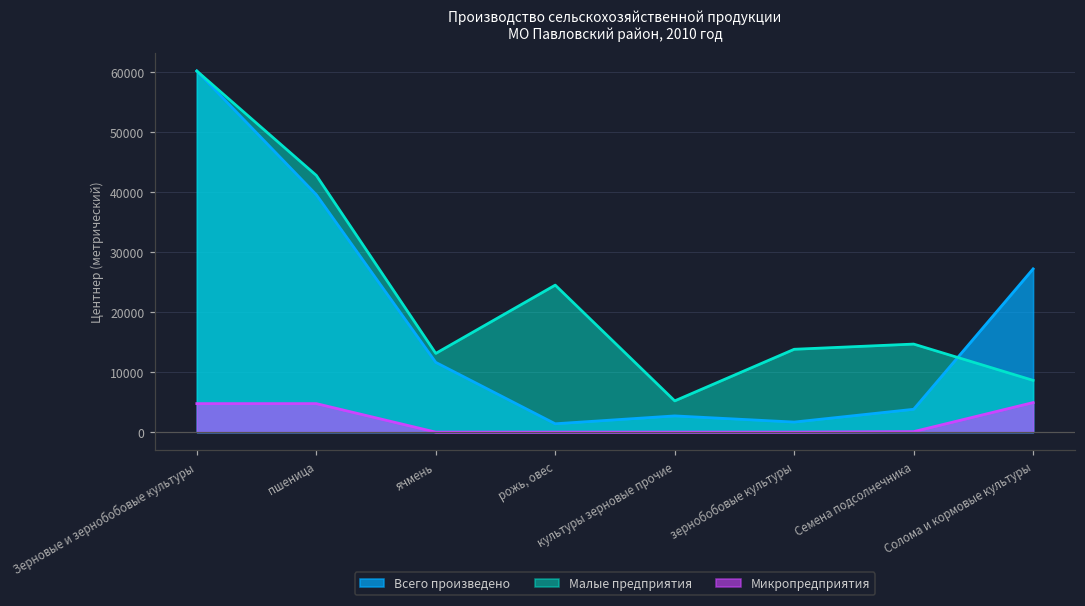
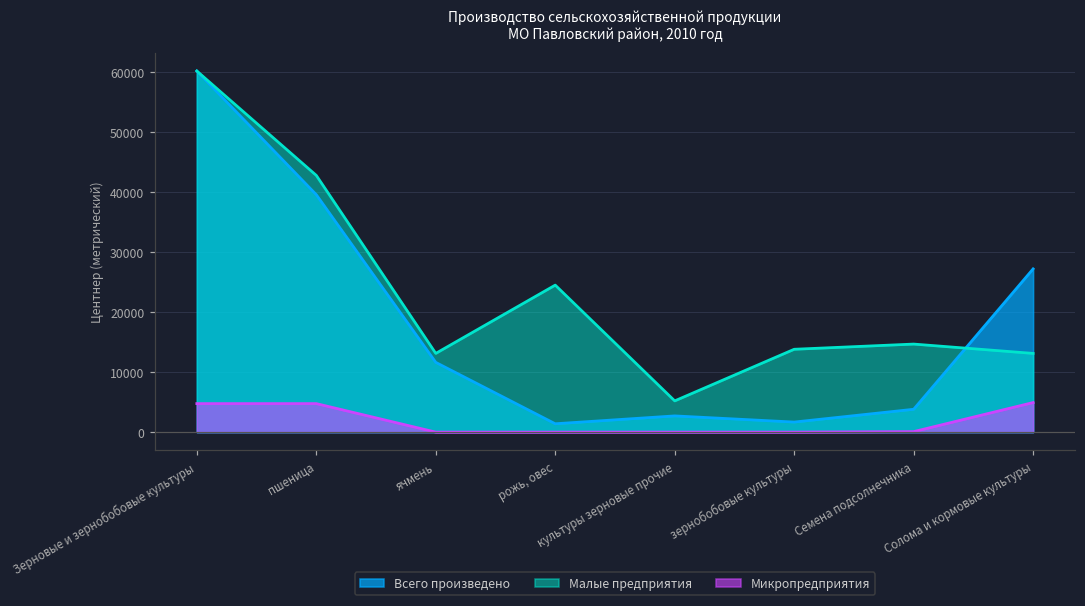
Малые предприятия, Солома и кормовые культуры: 9000 -> 13000
